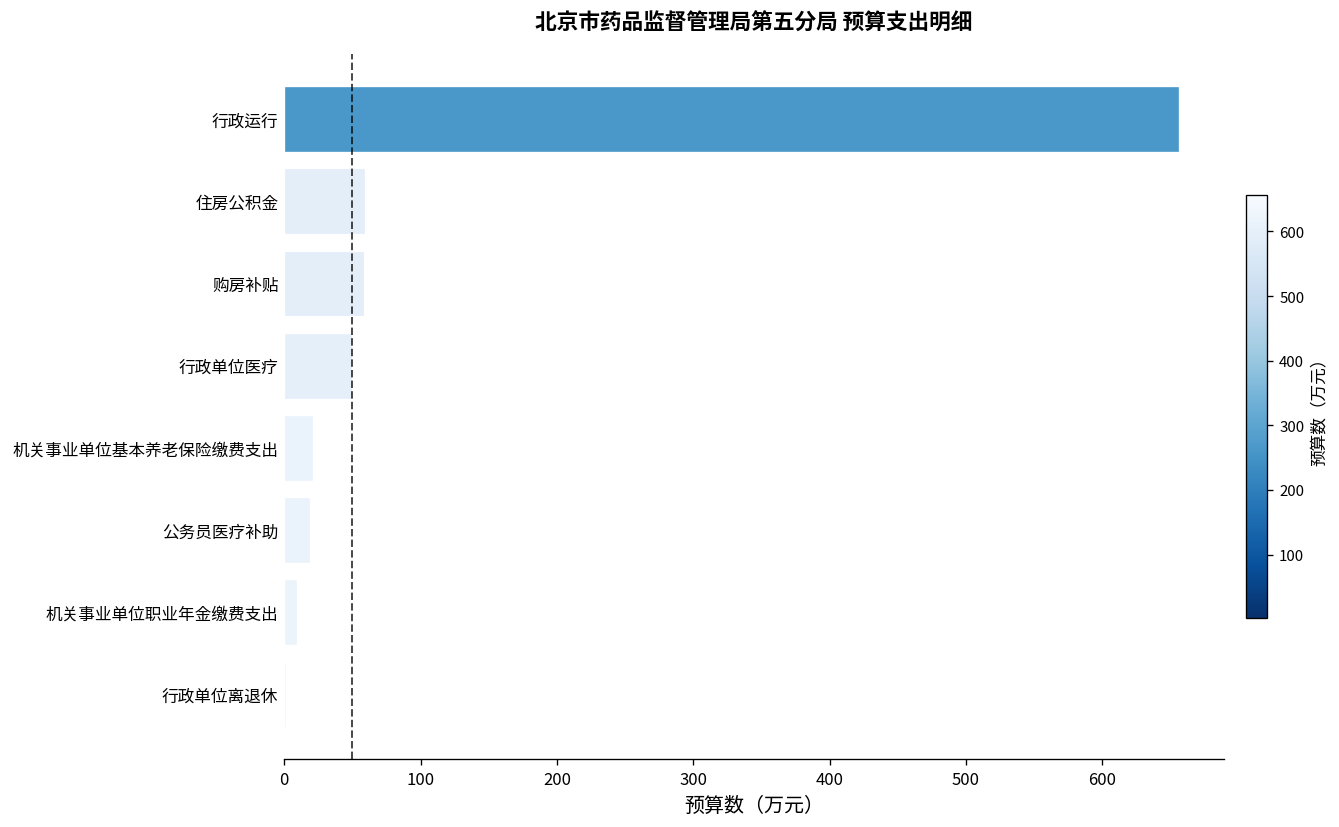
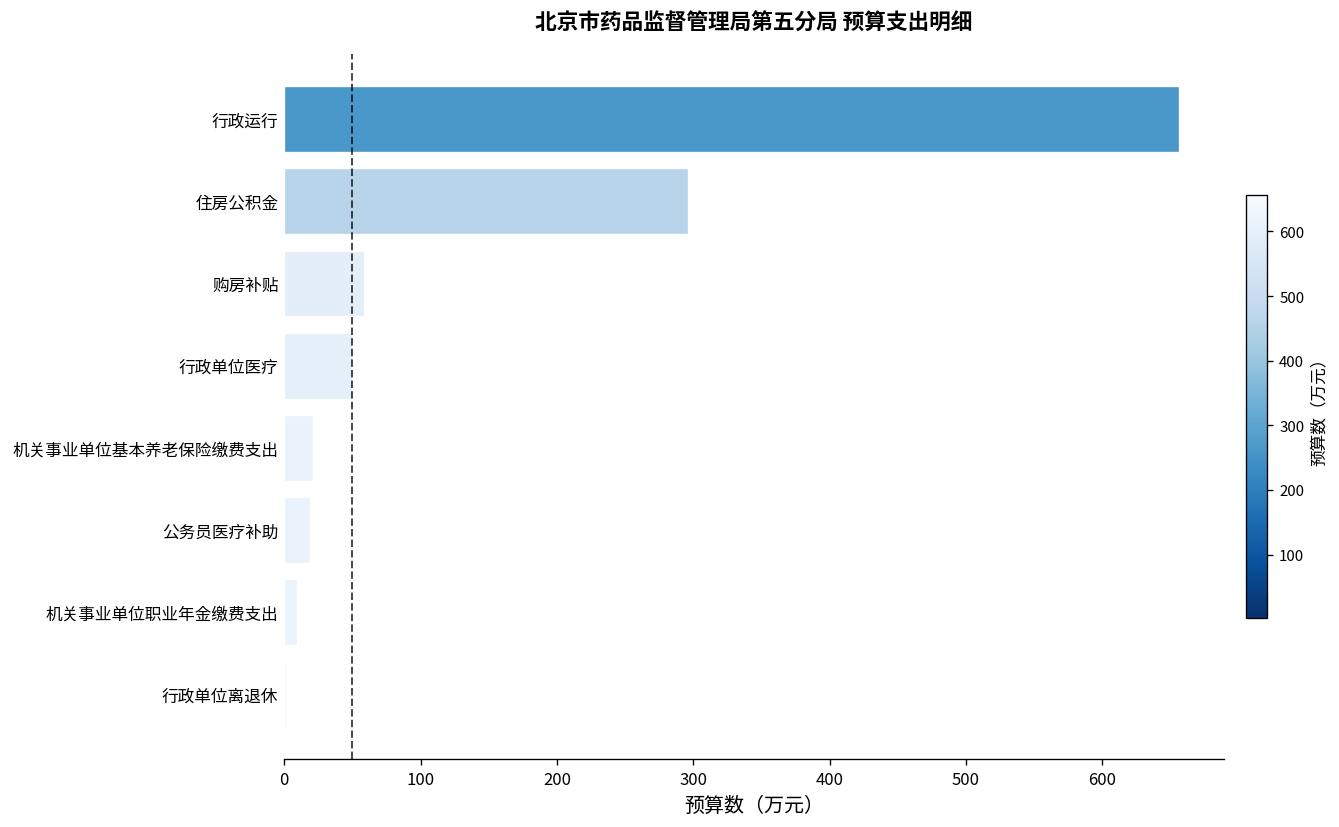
住房公积金: 59 -> 296
